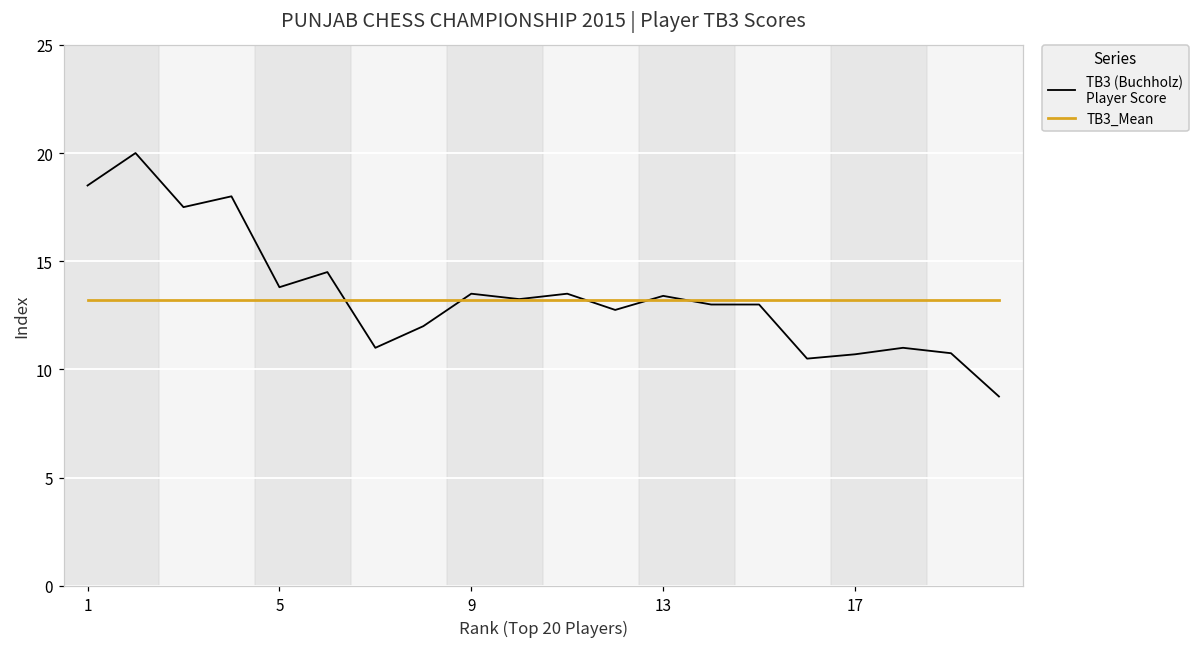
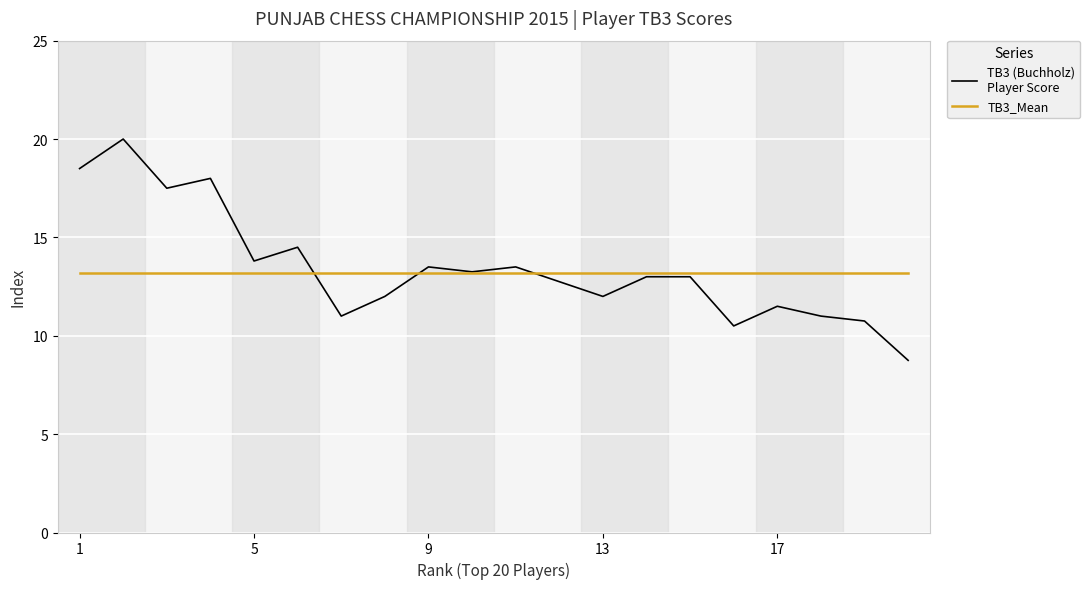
TB3 (Buchholz) Player Score, 13: 13.4 -> 12.0
TB3 (Buchholz) Player Score, 17: 10.7 -> 11.5
